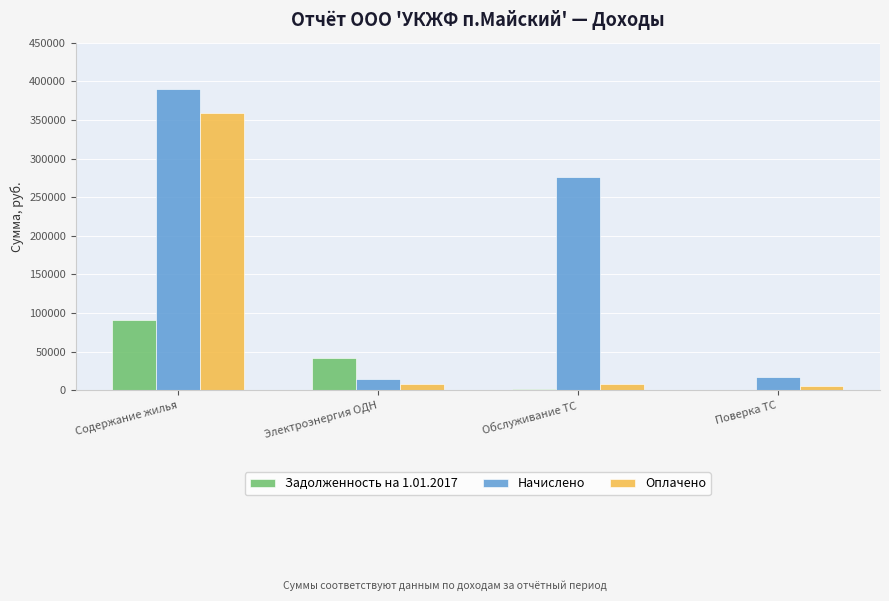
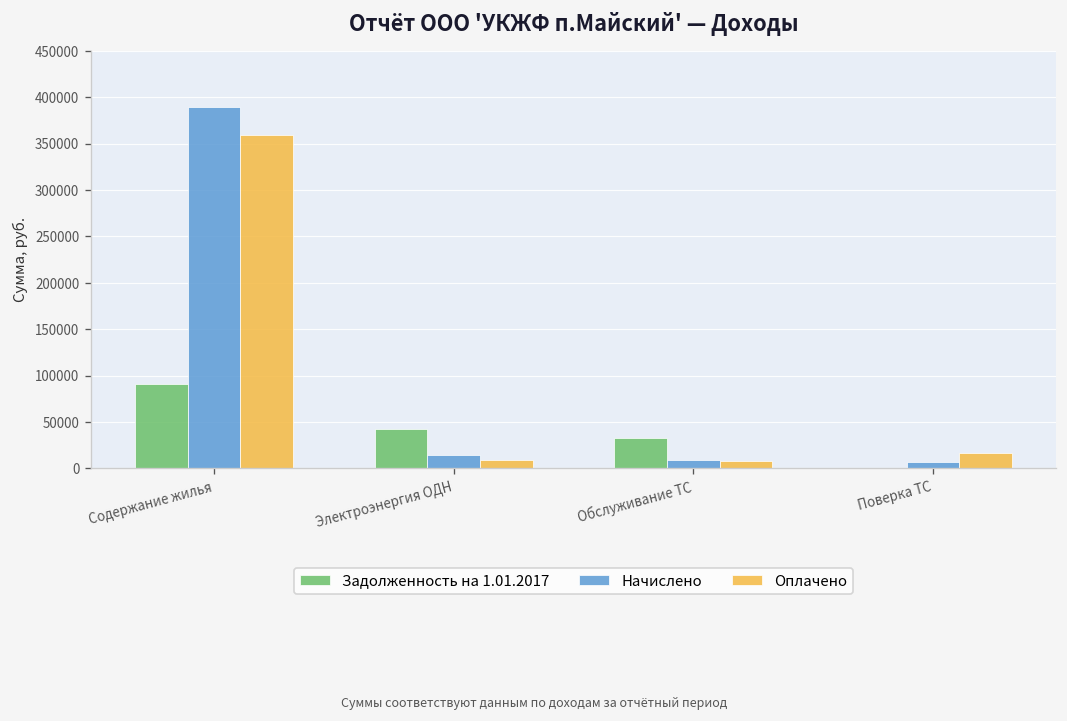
Задолженность на 1.01.2017, Обслуживание ТС: 0 -> 30000
Начислено, Обслуживание ТС: 280000 -> 10000
Начислено, Поверка ТС: 20000 -> 10000
Оплачено, Поверка ТС: 10000 -> 20000
